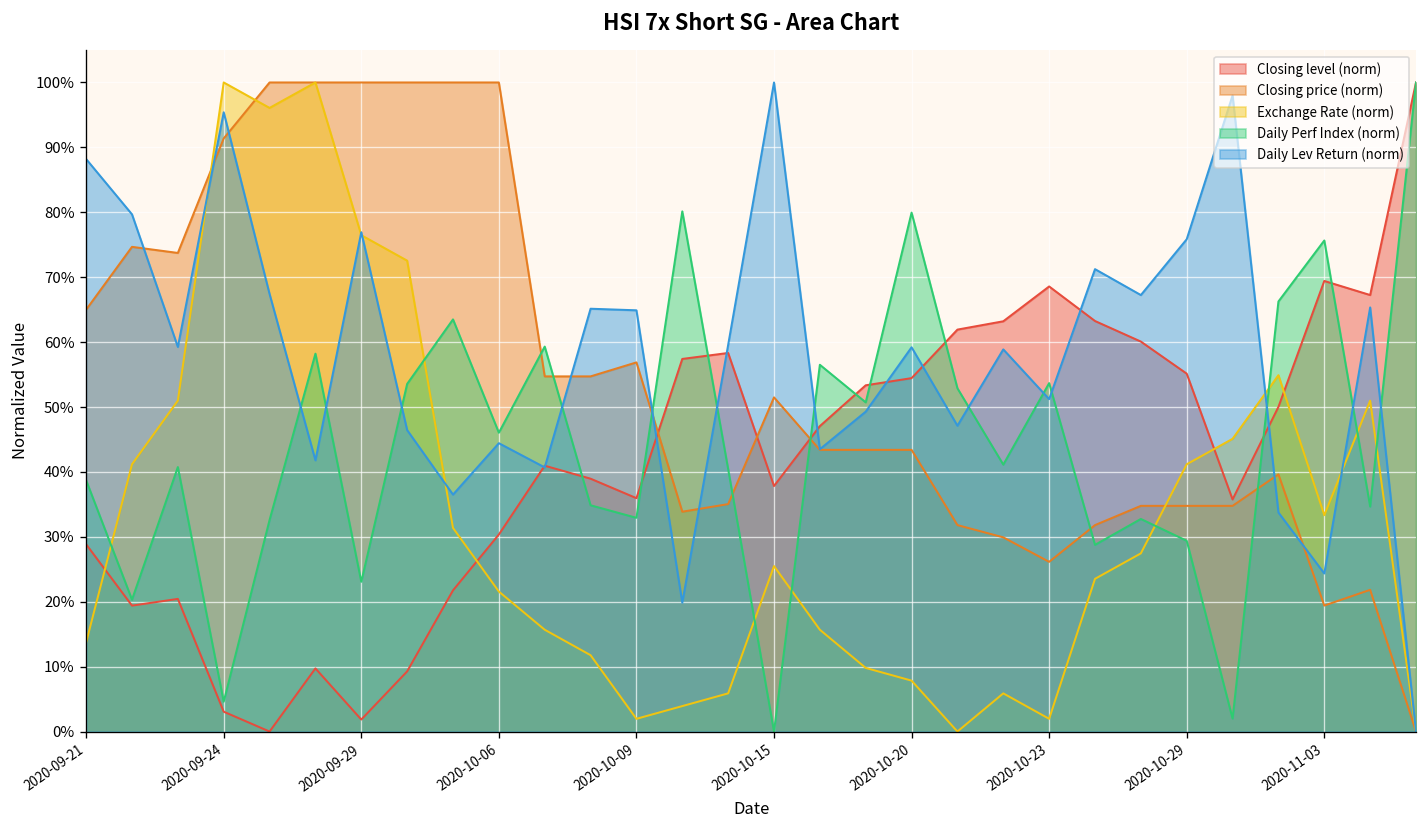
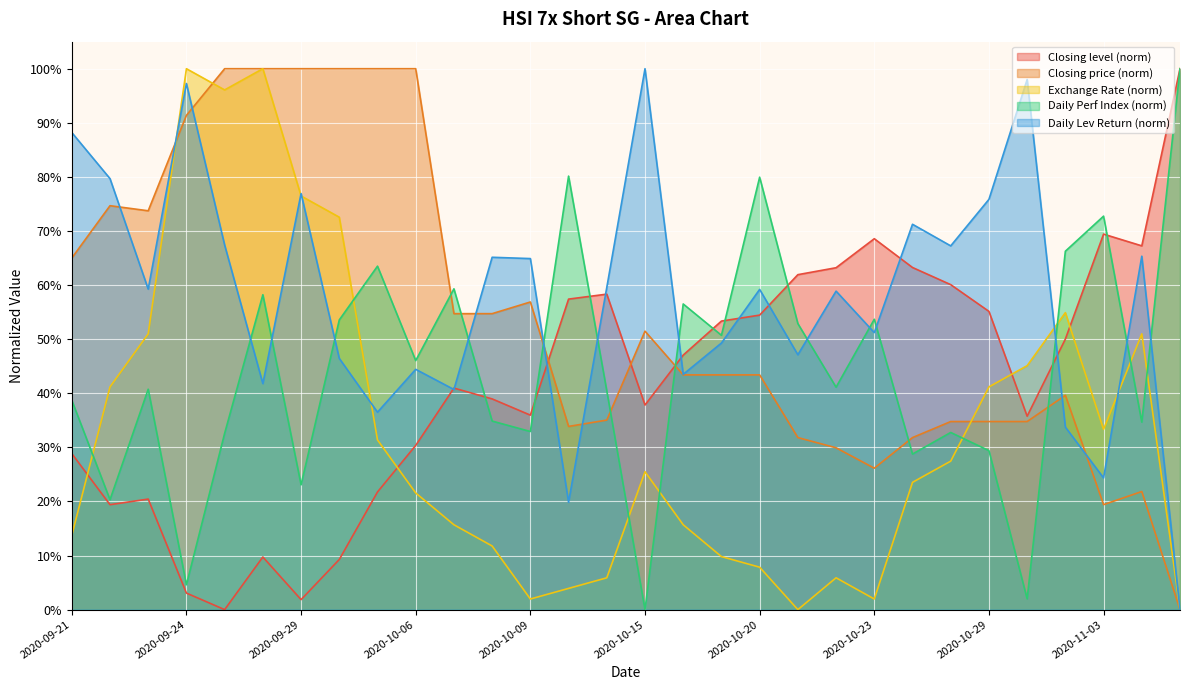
Daily Lev Return (norm), 2020-09-24: 95% -> 97%
Daily Perf Index (norm), 2020-11-03: 76% -> 73%
